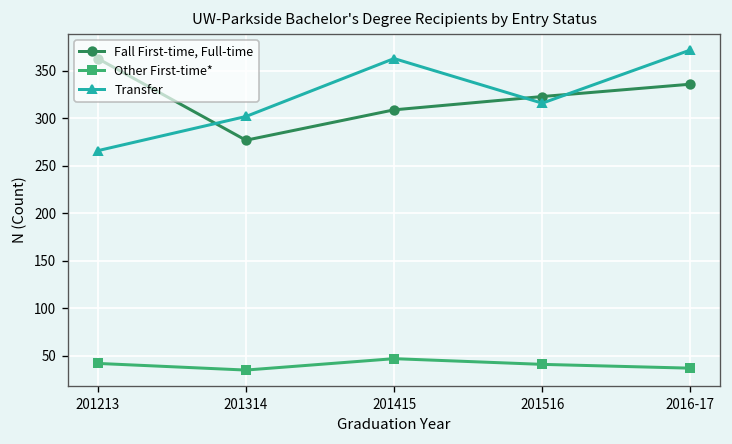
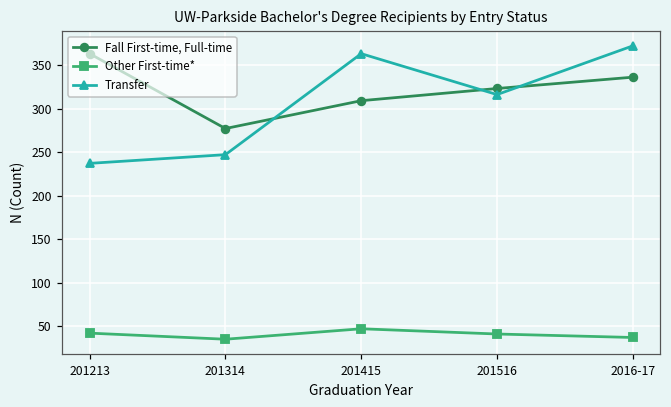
Transfer, 201213: 270 -> 240
Transfer, 201314: 300 -> 250
